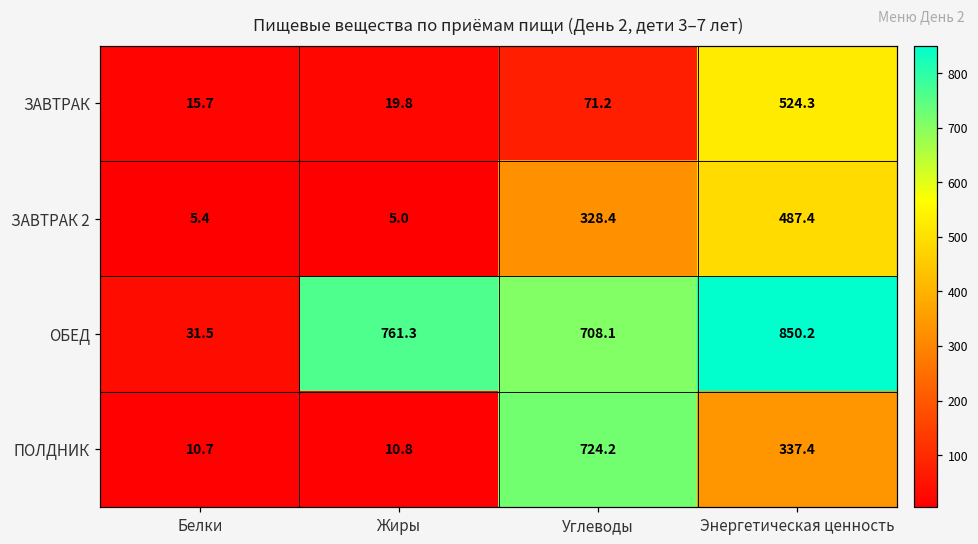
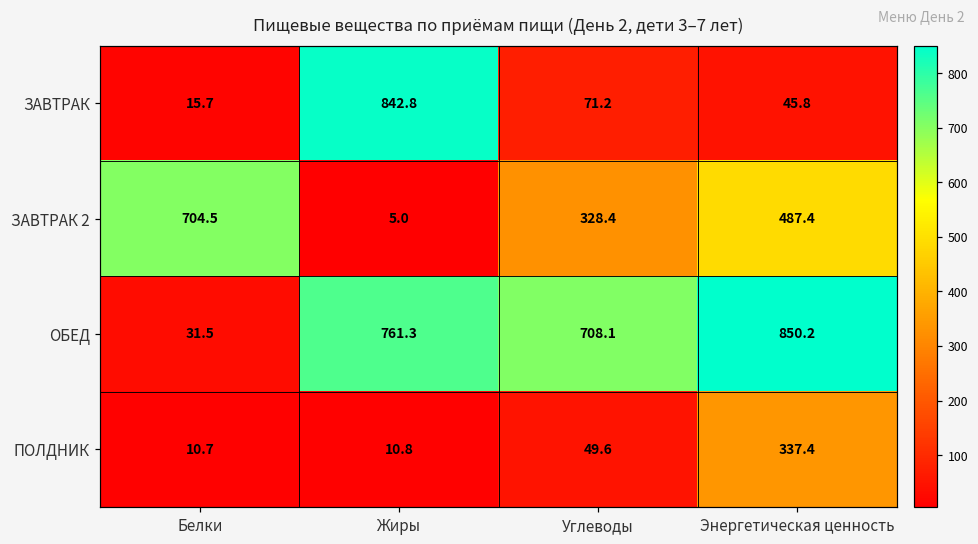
ЗАВТРАК, Жиры: 19.8 -> 842.8
ЗАВТРАК, Энергетическая ценность: 524.3 -> 45.8
ЗАВТРАК 2, Белки: 5.4 -> 704.5
ПОЛДНИК, Углеводы: 724.2 -> 49.6
